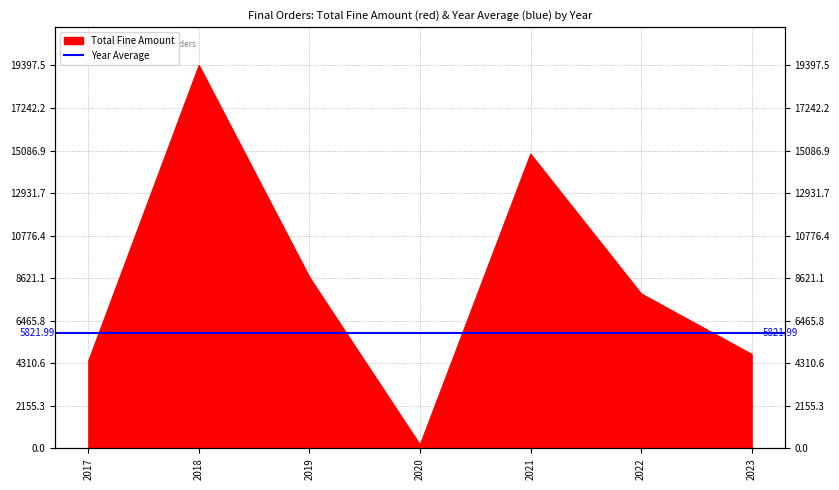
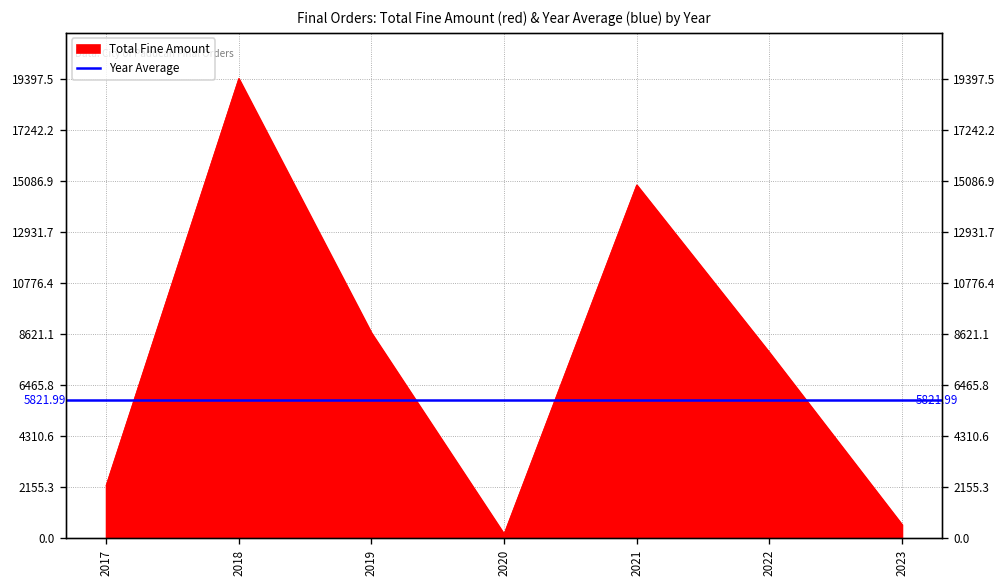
2017: 4400 -> 2200
2023: 4800 -> 600
